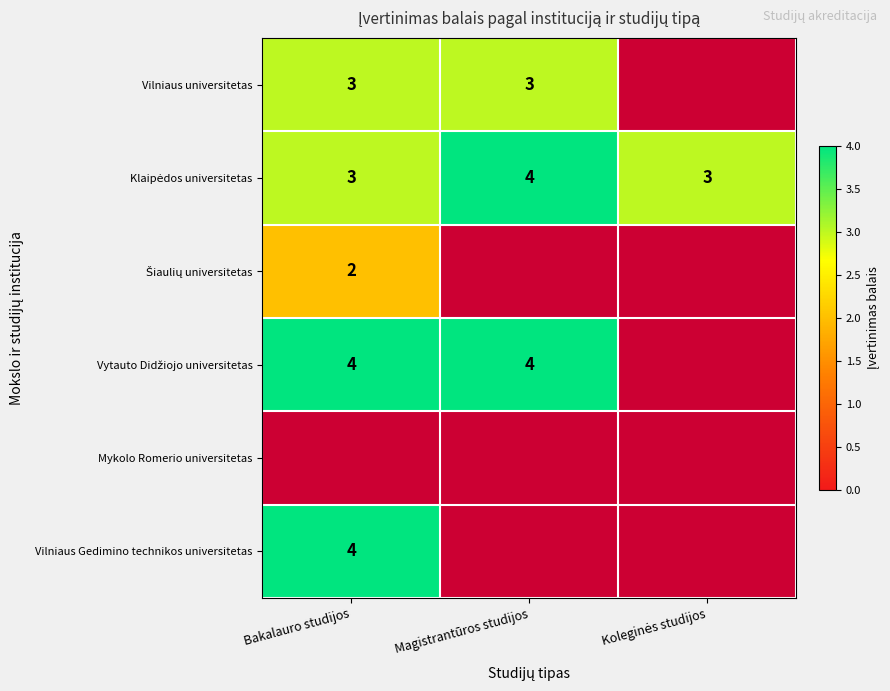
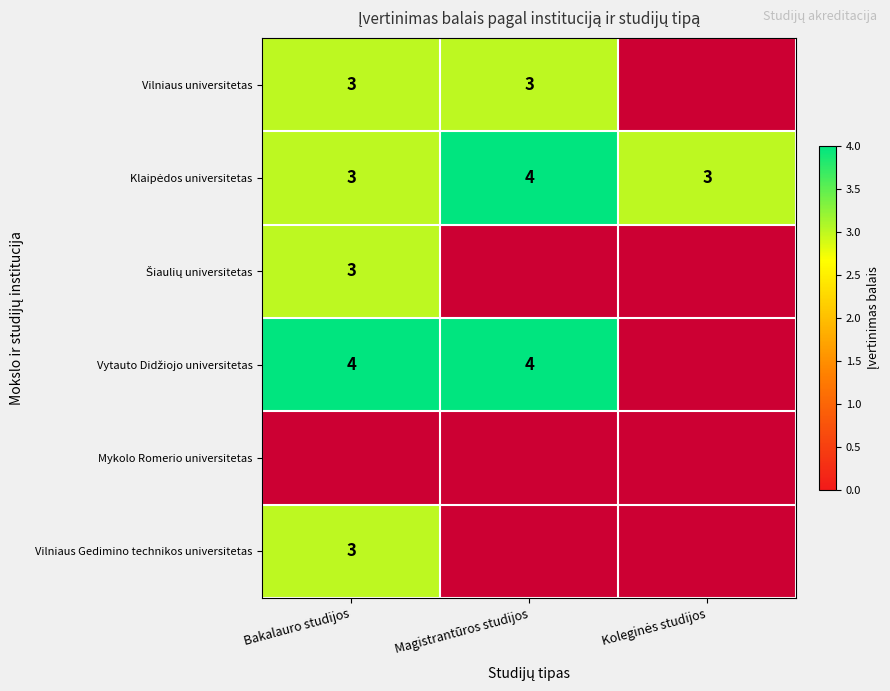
Šiaulių universitetas, Bakalauro studijos: 2 -> 3
Vilniaus Gedimino technikos universitetas, Bakalauro studijos: 4 -> 3
